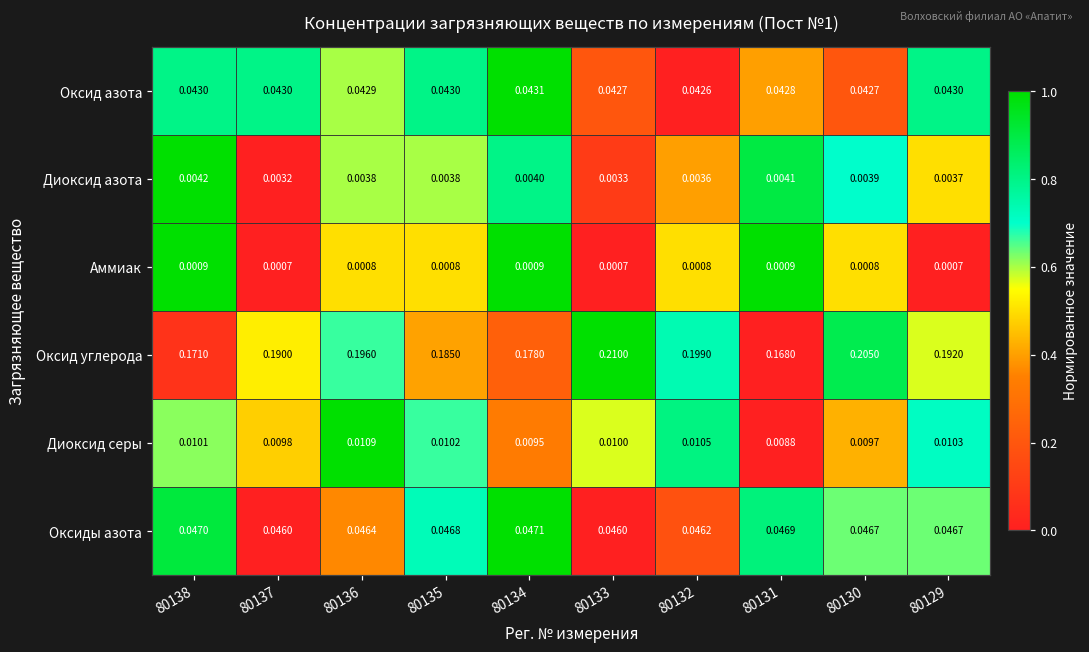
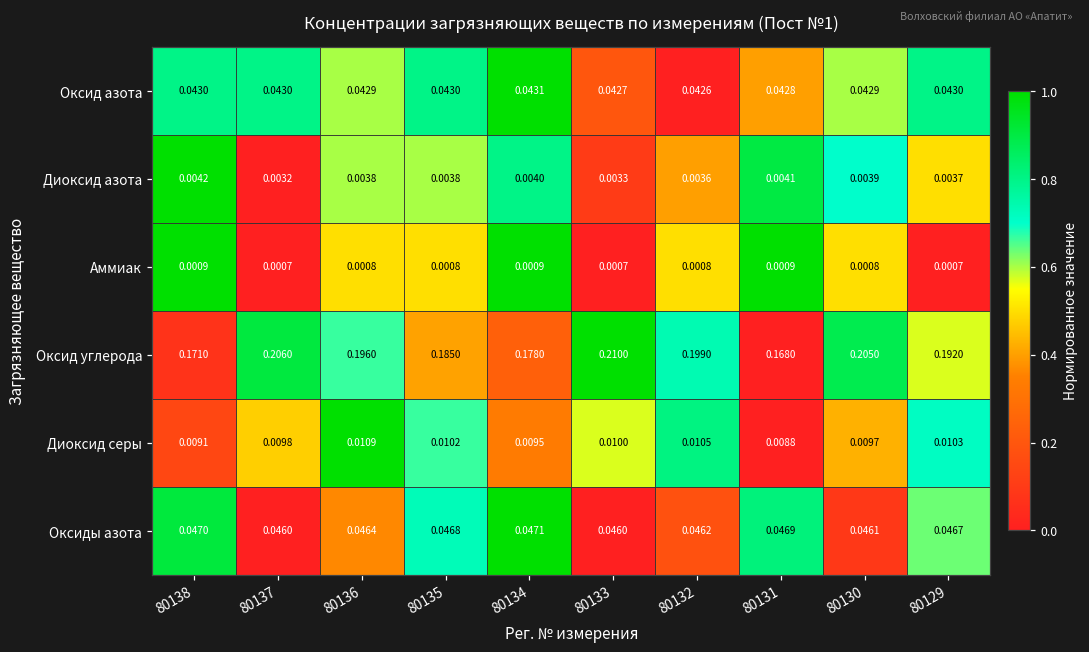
Оксид азота, 80130: 0.0427 -> 0.0429
Оксид углерода, 80137: 0.1900 -> 0.2060
Диоксид серы, 80138: 0.0101 -> 0.0091
Оксиды азота, 80130: 0.0467 -> 0.0461
